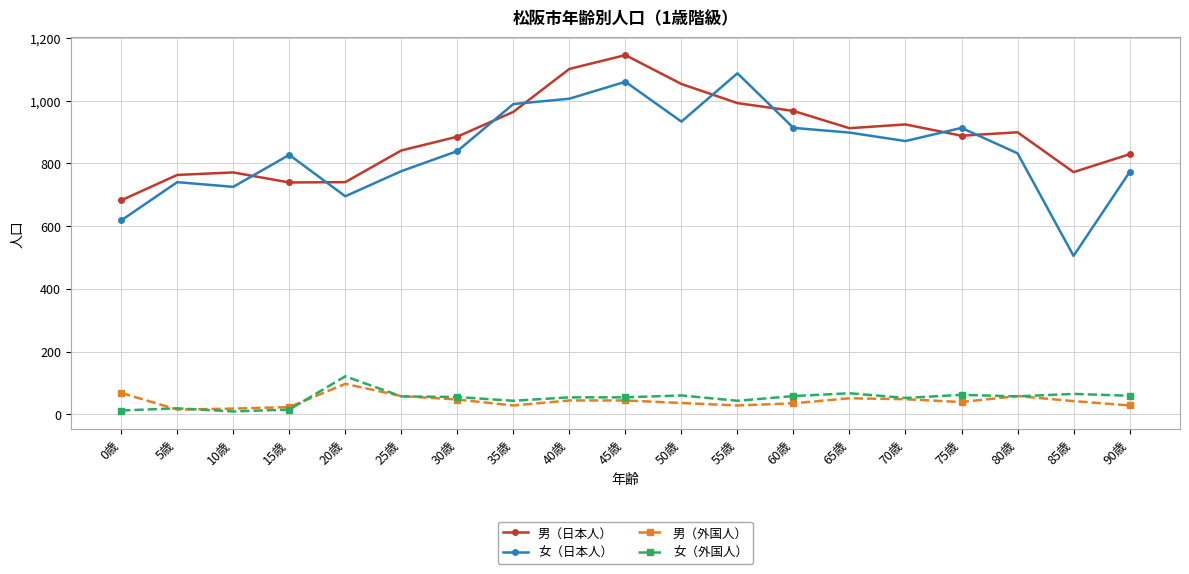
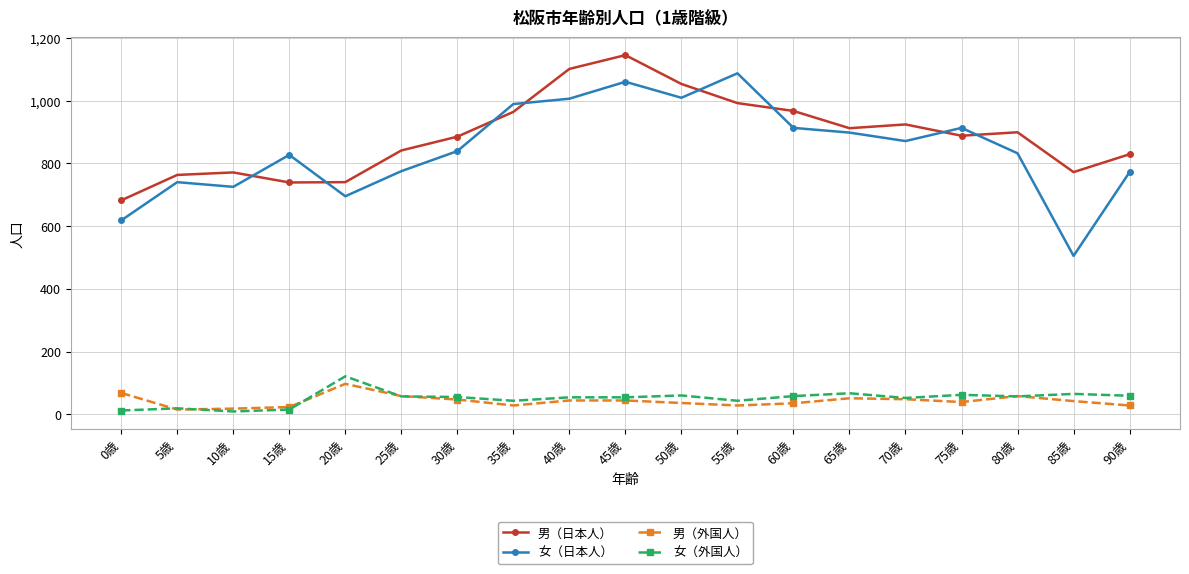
女（日本人）, 50歳: 930 -> 1,010
